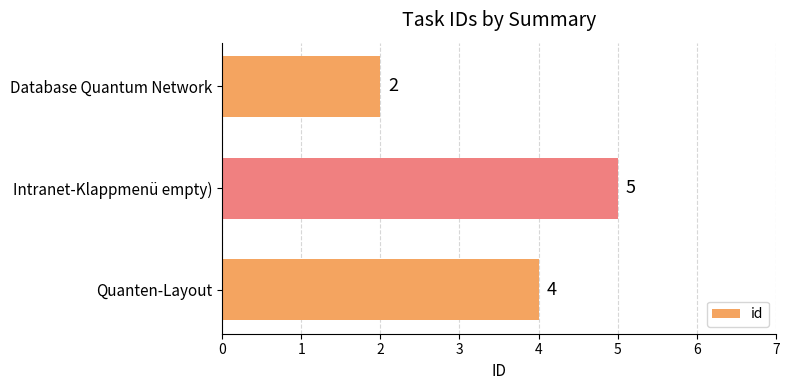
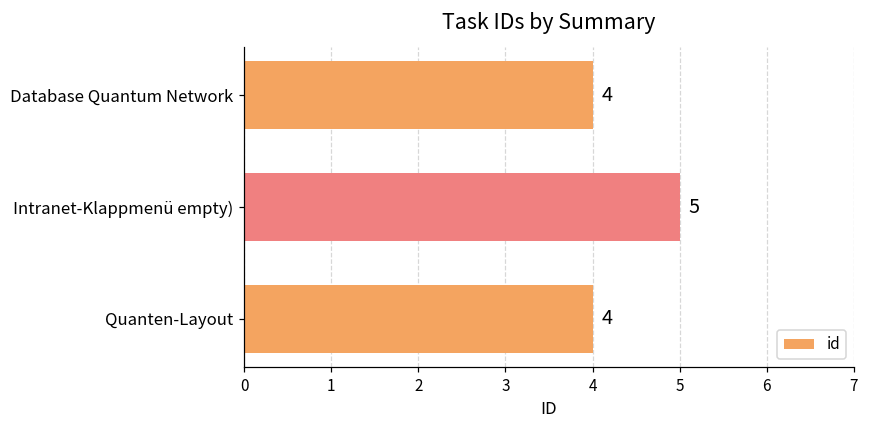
Database Quantum Network: 2 -> 4
